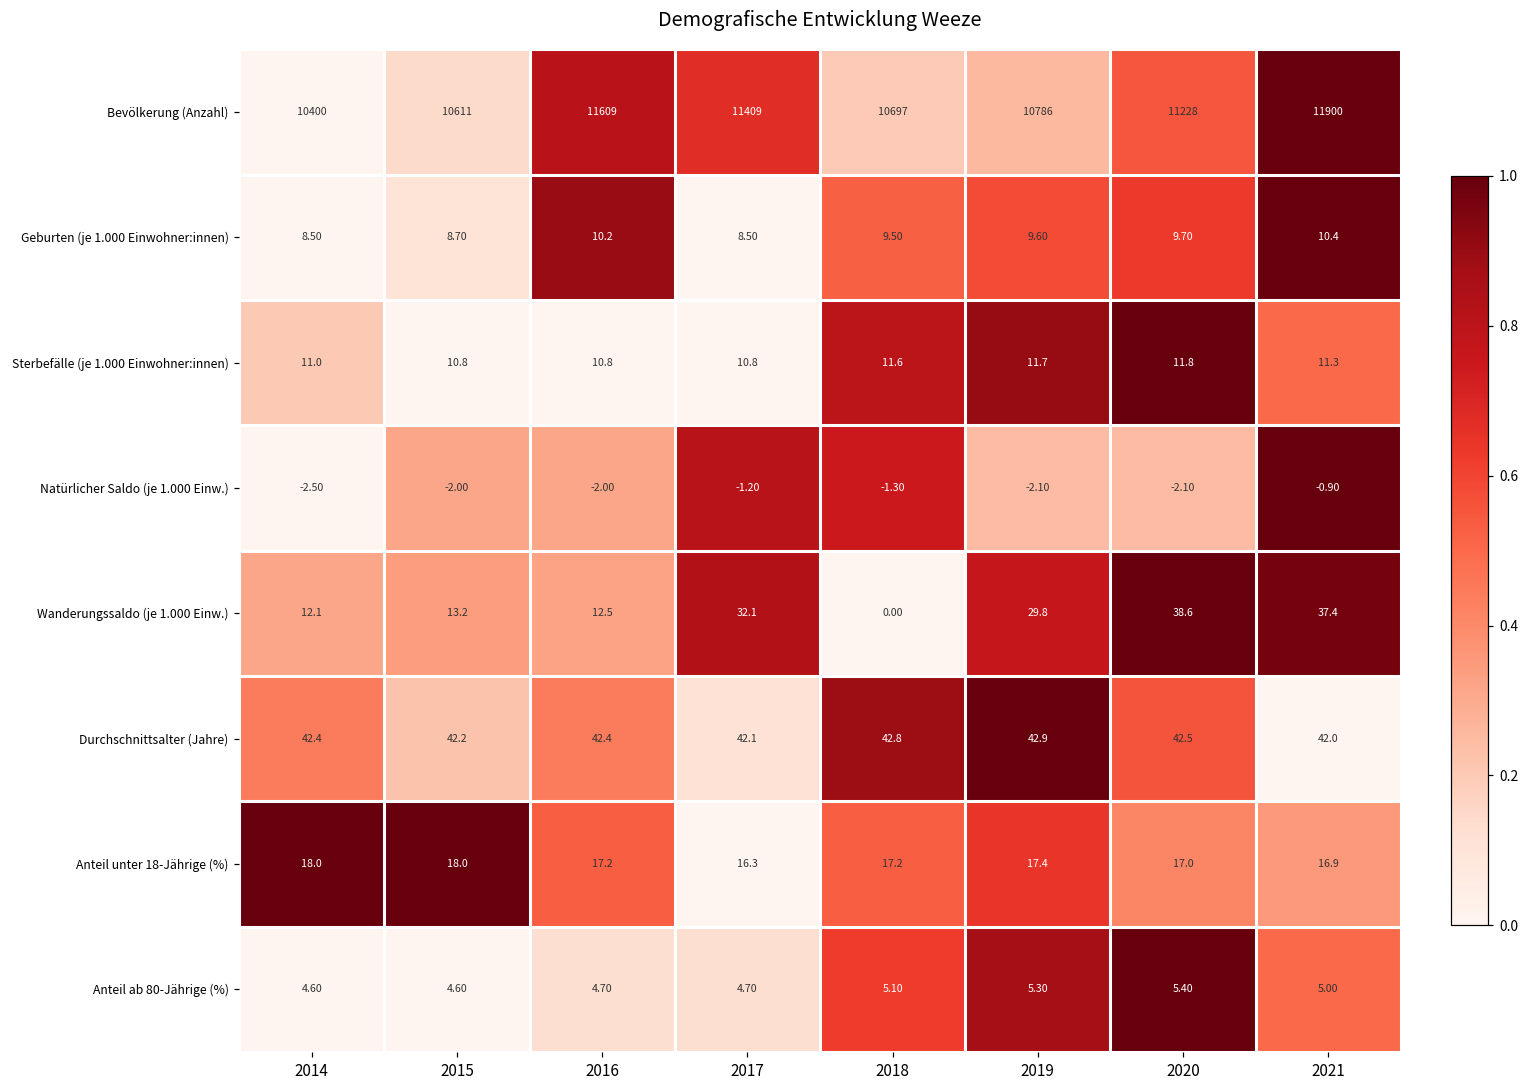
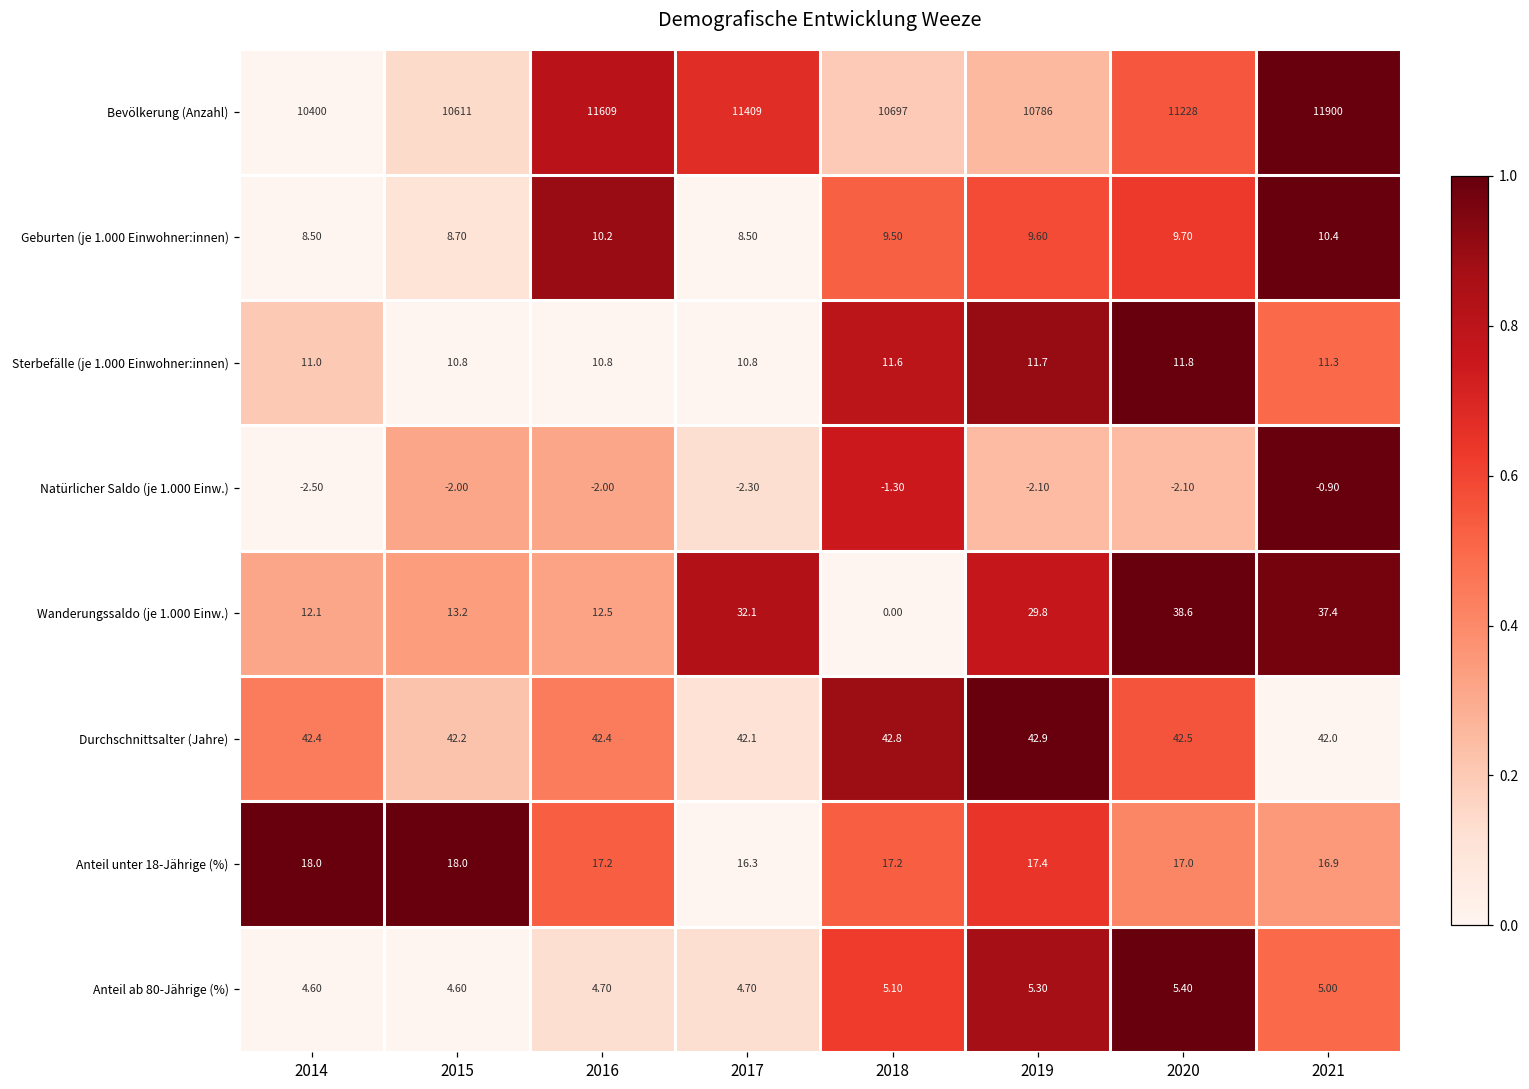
Natürlicher Saldo (je 1.000 Einw.), 2017: -1.20 -> -2.30
